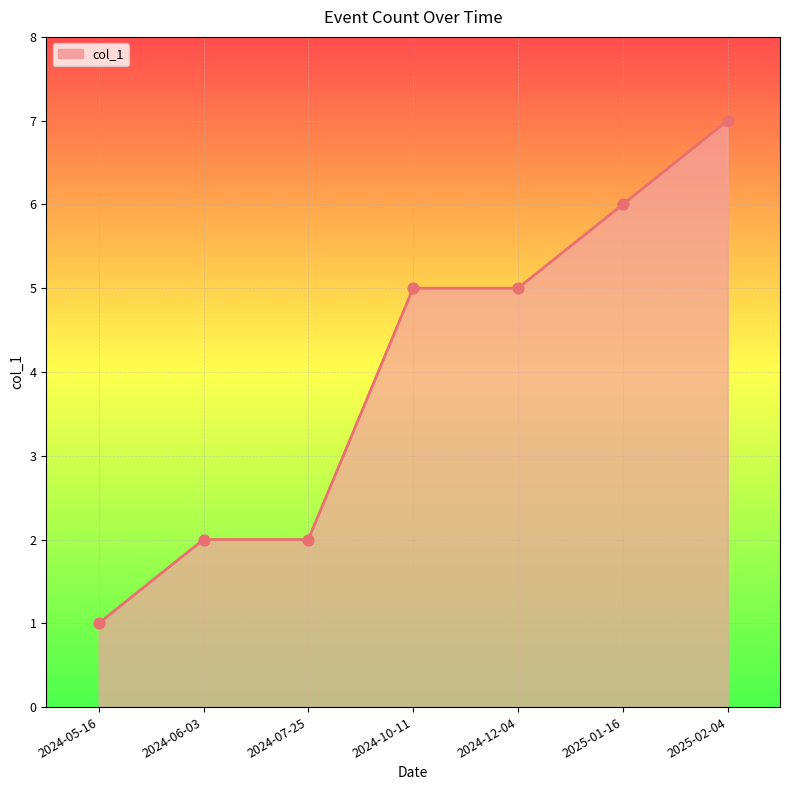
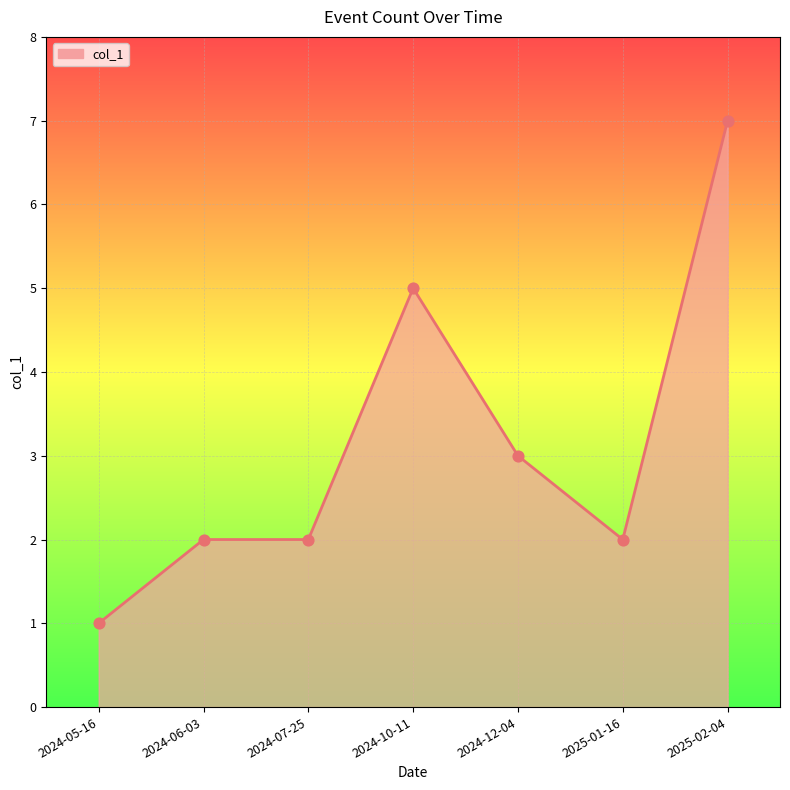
2024-12-04: 5 -> 3
2025-01-16: 6 -> 2
